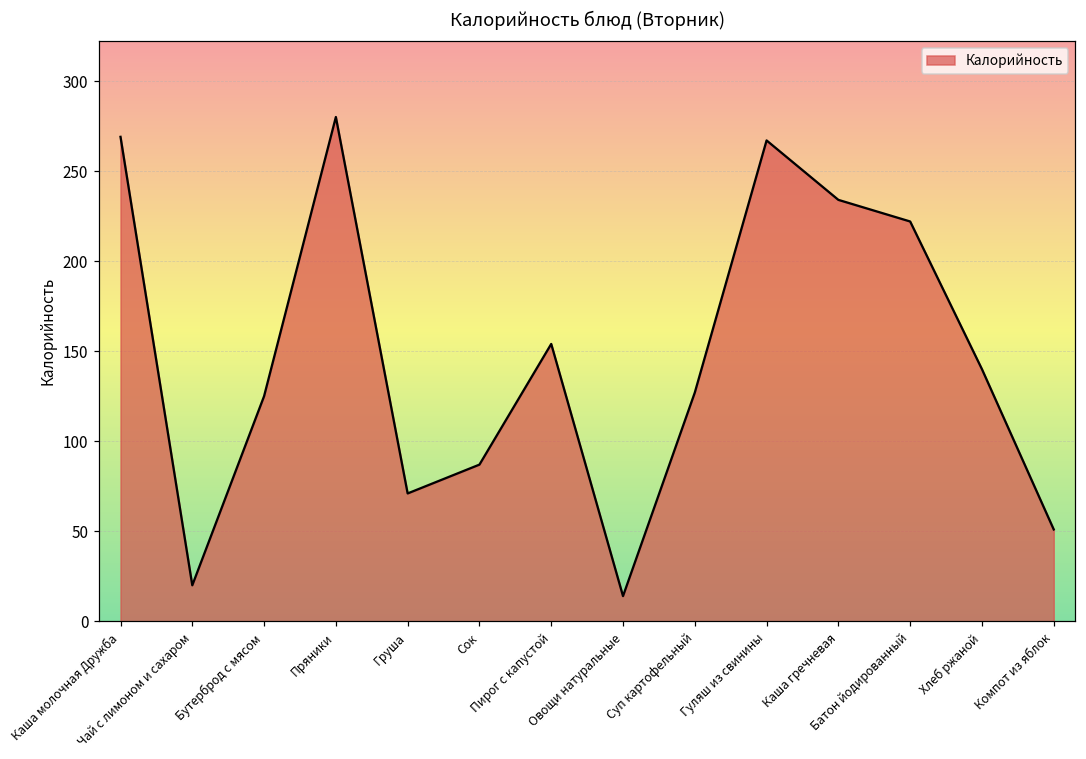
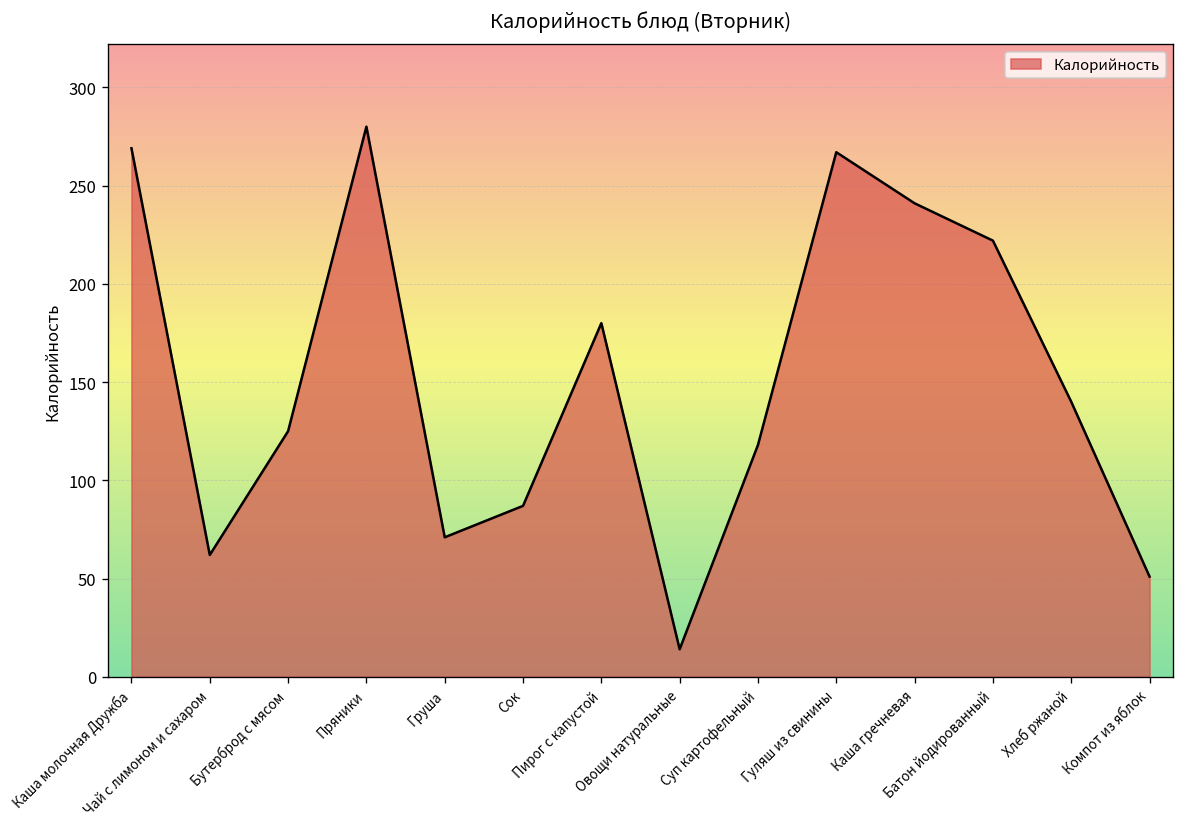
Чай с лимоном и сахаром: 20 -> 62
Пирог с капустой: 154 -> 180
Суп картофельный: 127 -> 118
Каша гречневая: 234 -> 241
